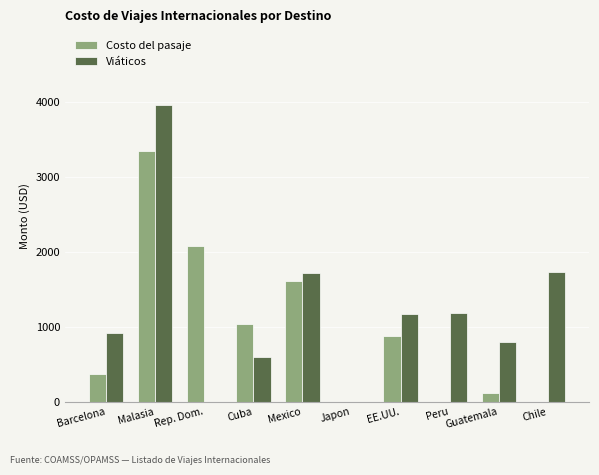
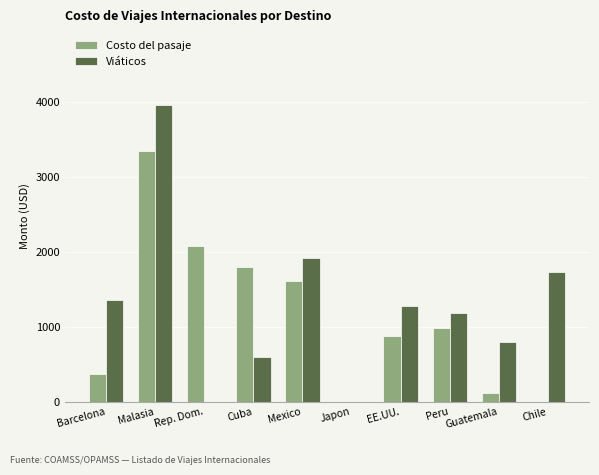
Viáticos, Barcelona: 900 -> 1400
Costo del pasaje, Cuba: 1000 -> 1800
Viáticos, Mexico: 1700 -> 1900
Viáticos, EE.UU.: 1200 -> 1300
Costo del pasaje, Peru: 0 -> 1000
